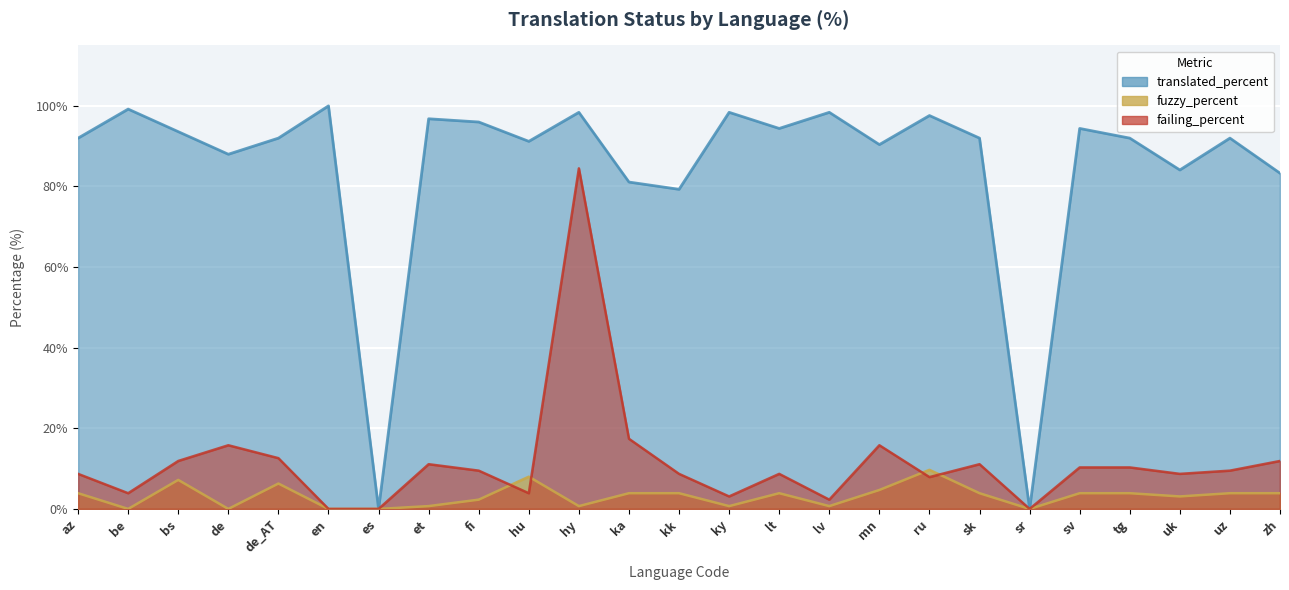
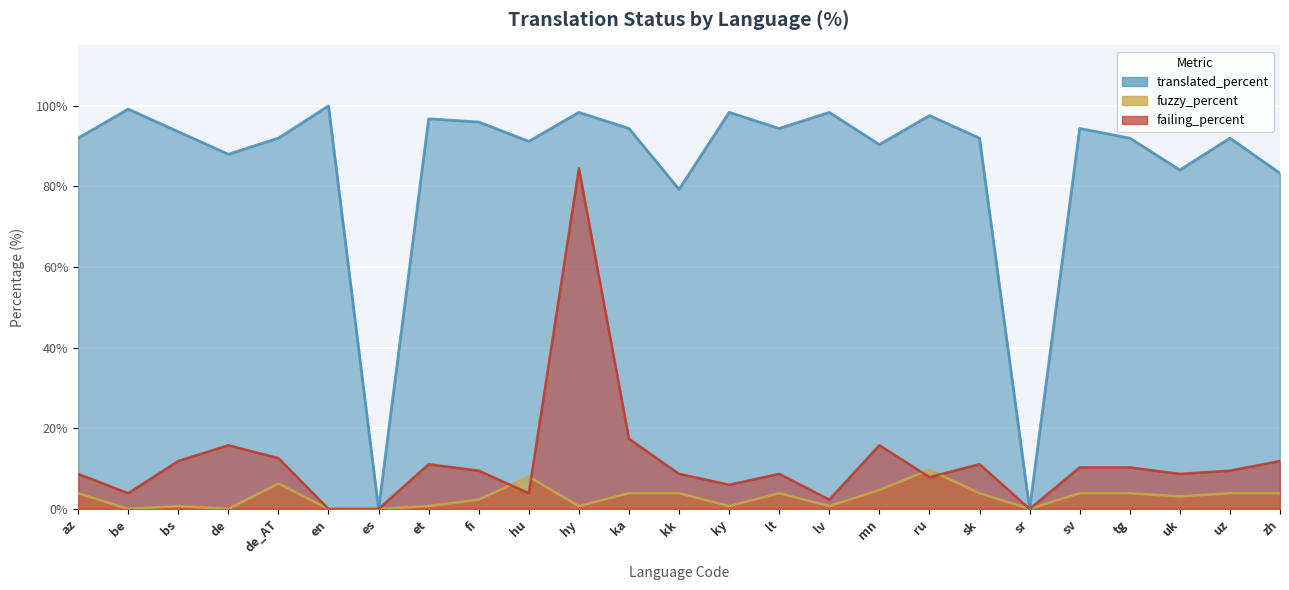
fuzzy_percent, bs: 7% -> 1%
translated_percent, ka: 81% -> 94%
failing_percent, ky: 3% -> 6%
